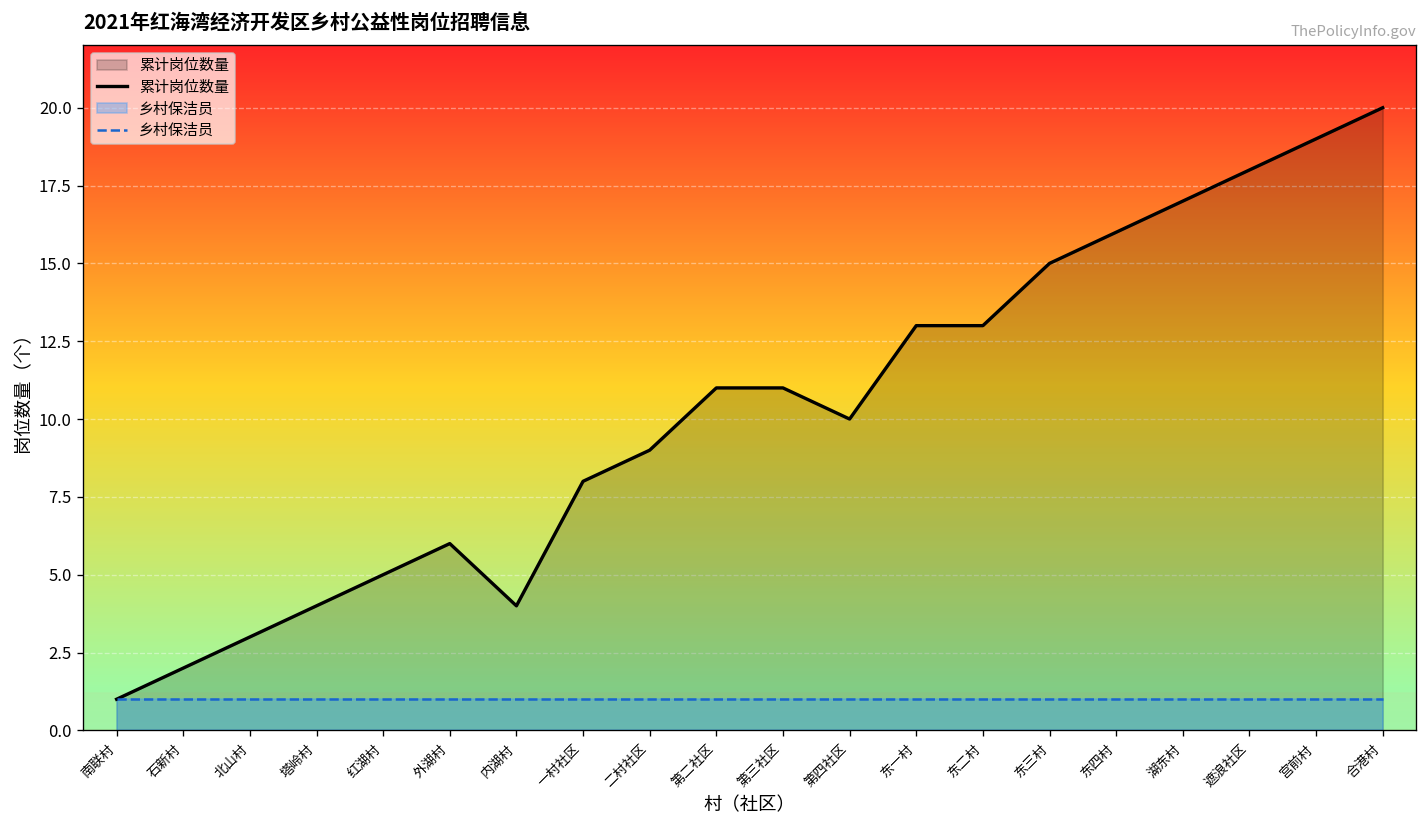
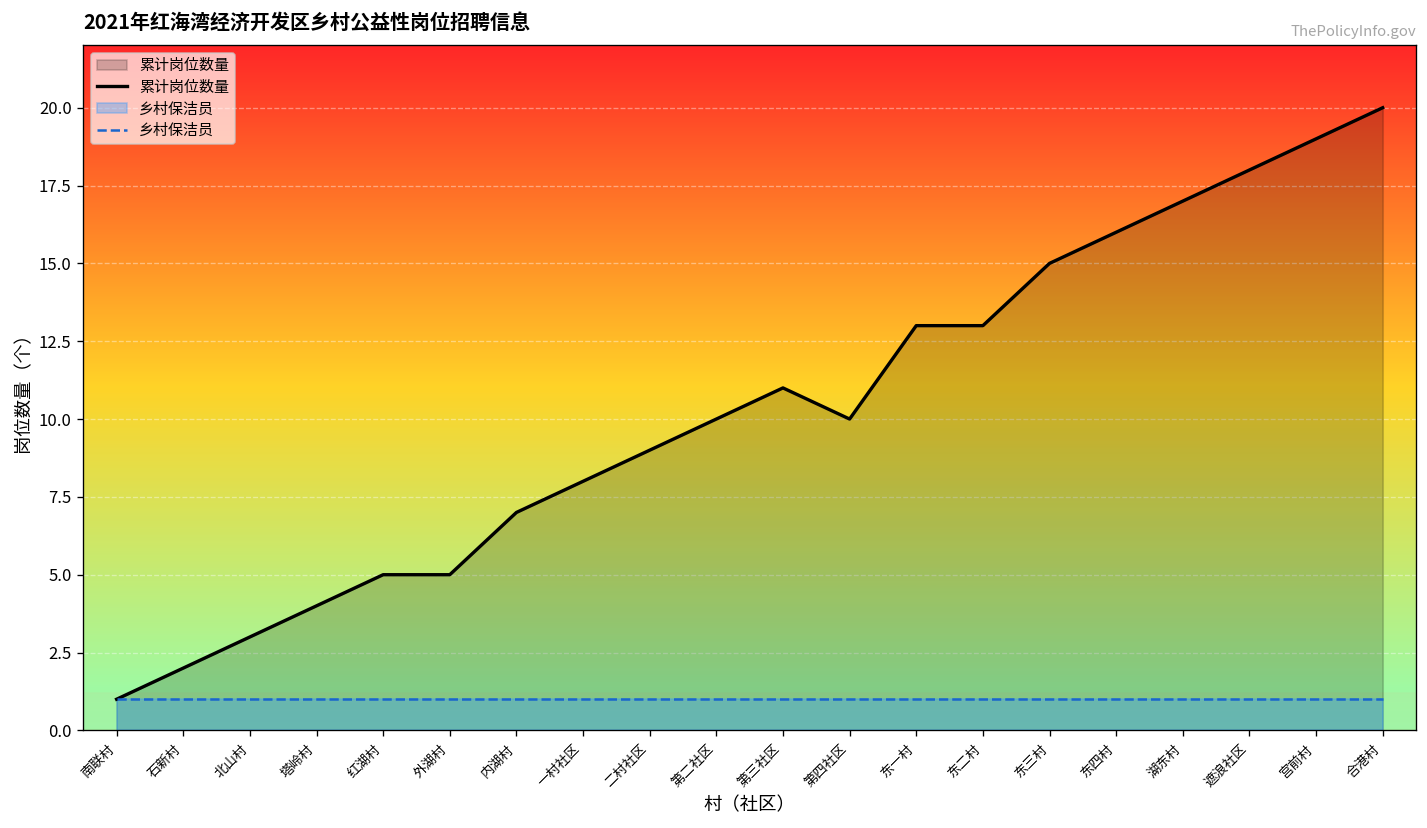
累计岗位数量, 外湖村: 6 -> 5
累计岗位数量, 内湖村: 4 -> 7
累计岗位数量, 第二社区: 11 -> 10
